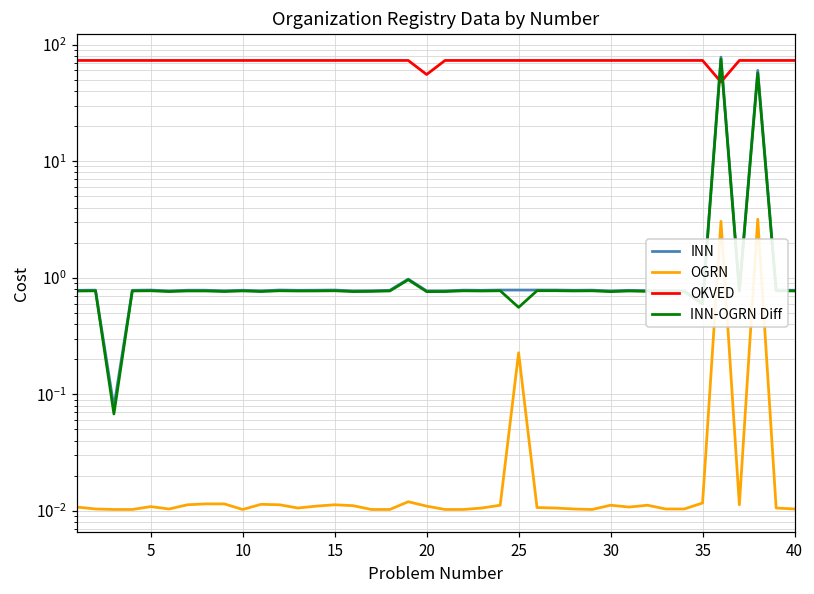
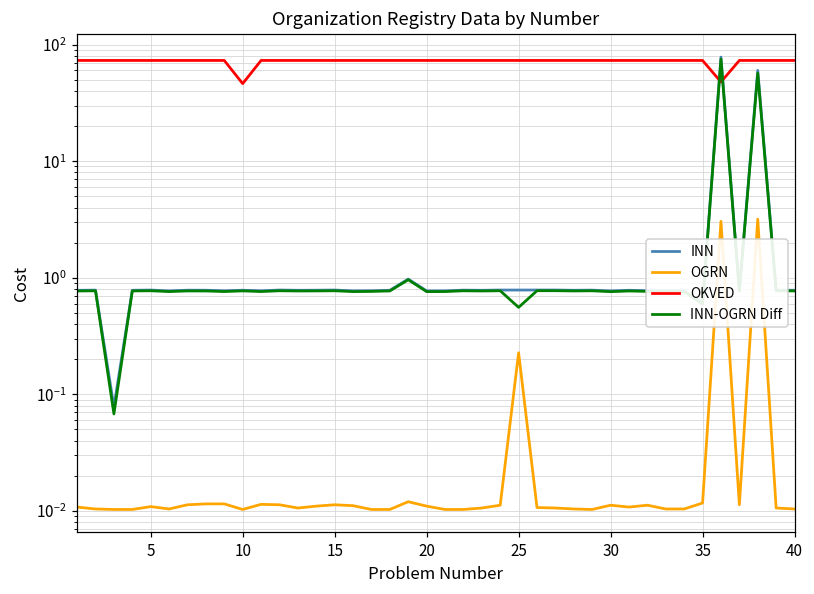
OKVED, 10: 70 -> 50
OKVED, 20: 60 -> 70
